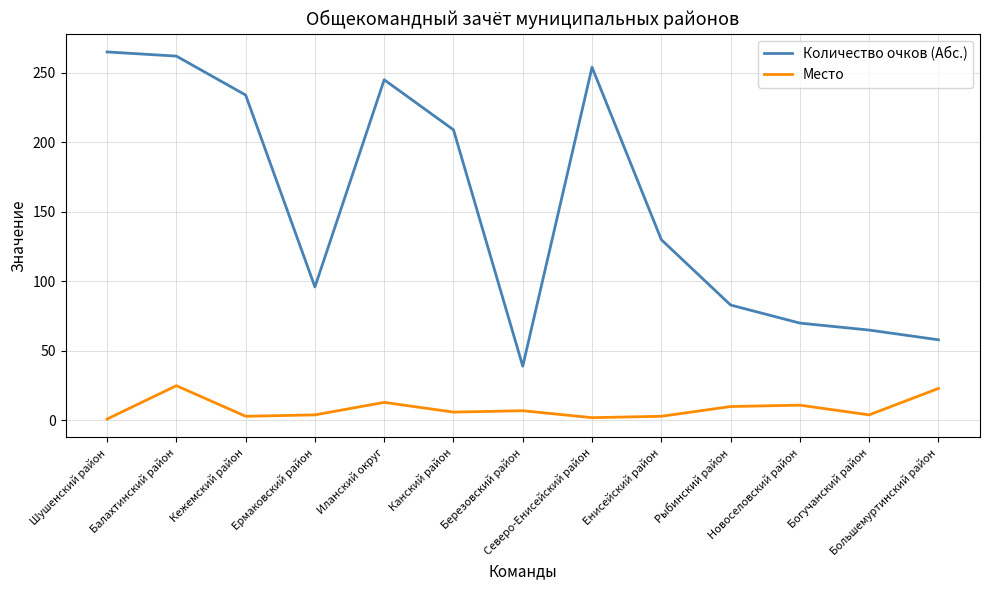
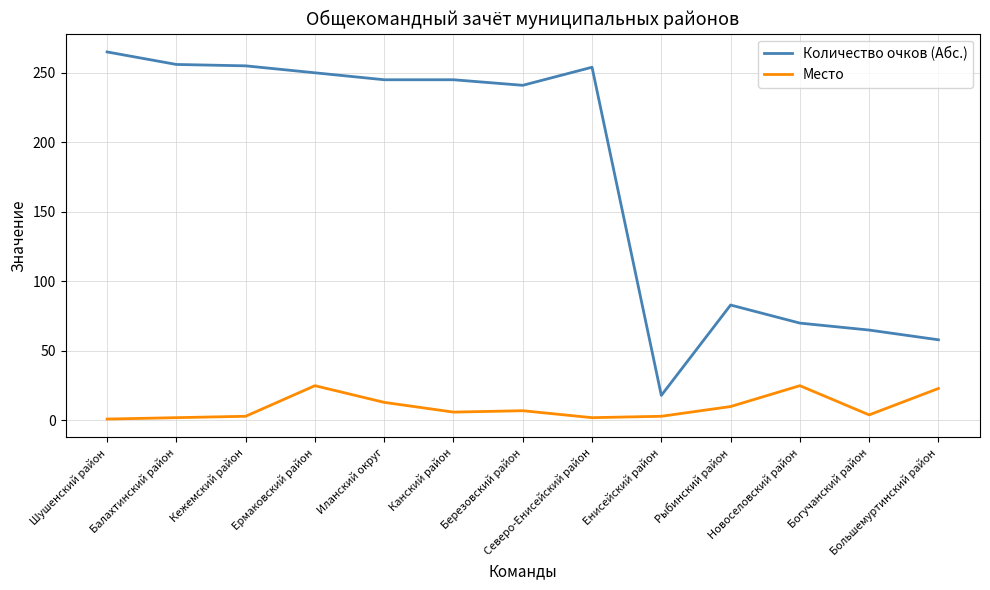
Количество очков (Абс.), Балахтинский район: 262 -> 256
Место, Балахтинский район: 25 -> 2
Количество очков (Абс.), Кежемский район: 234 -> 255
Количество очков (Абс.), Ермаковский район: 96 -> 250
Место, Ермаковский район: 4 -> 25
Количество очков (Абс.), Канский район: 209 -> 245
Количество очков (Абс.), Березовский район: 39 -> 241
Количество очков (Абс.), Енисейский район: 130 -> 18
Место, Новоселовский район: 11 -> 25
